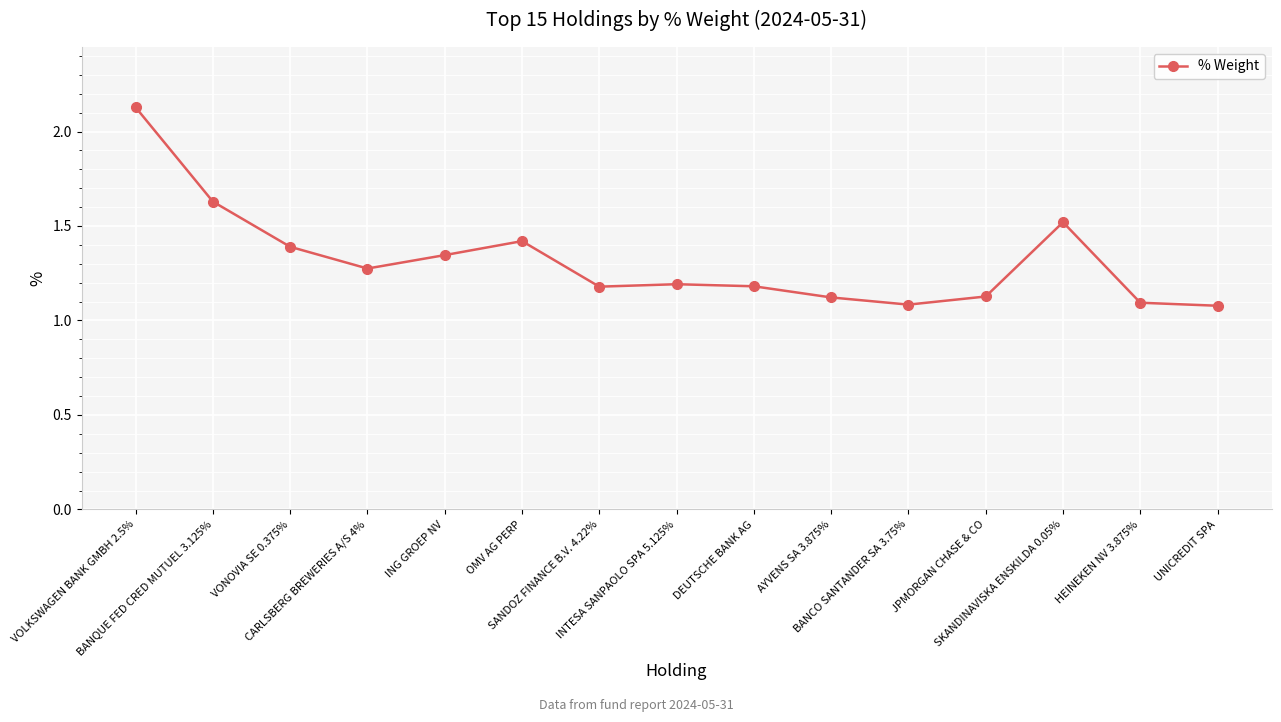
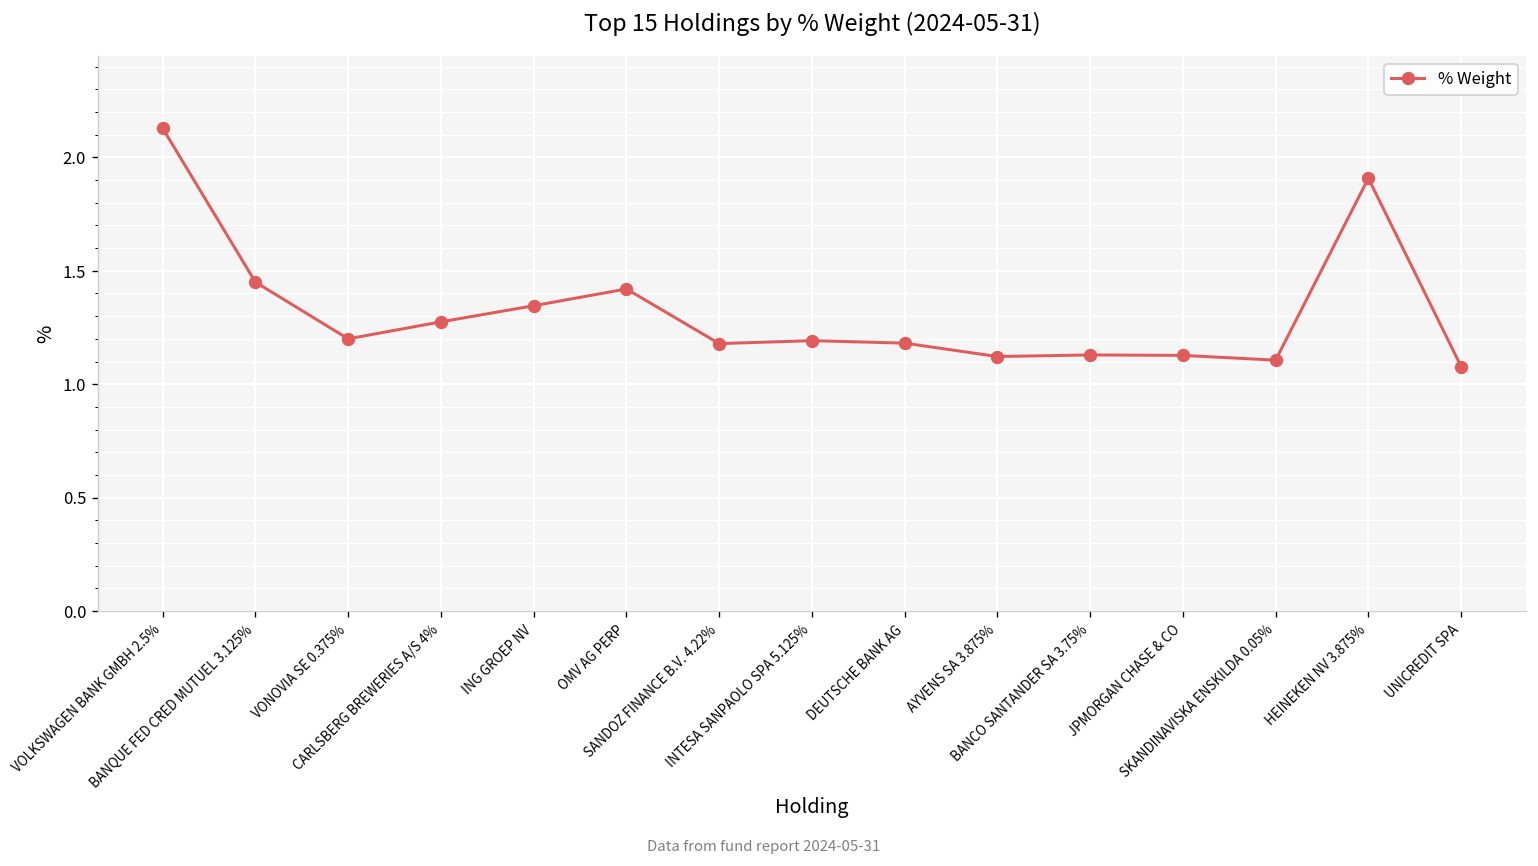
BANQUE FED CRED MUTUEL 3.125%: 1.63 -> 1.45
VONOVIA SE 0.375%: 1.39 -> 1.20
BANCO SANTANDER SA 3.75%: 1.08 -> 1.13
SKANDINAVISKA ENSKILDA 0.05%: 1.52 -> 1.11
HEINEKEN NV 3.875%: 1.09 -> 1.91
